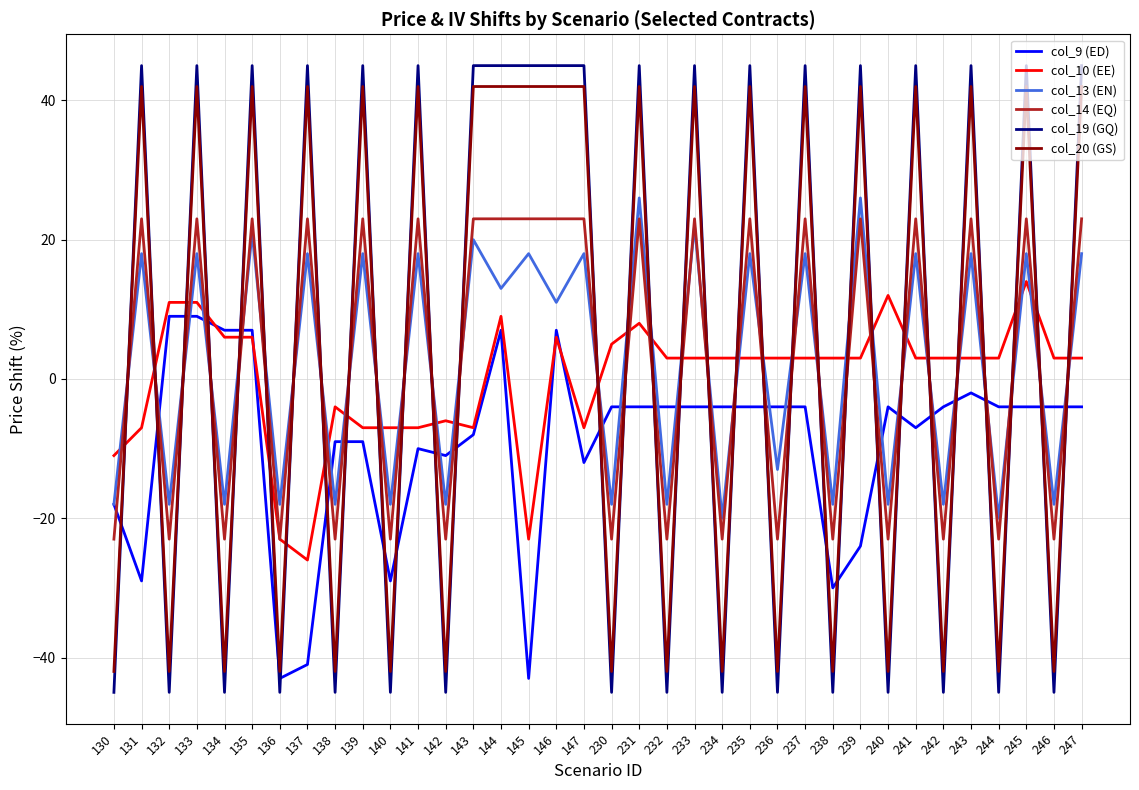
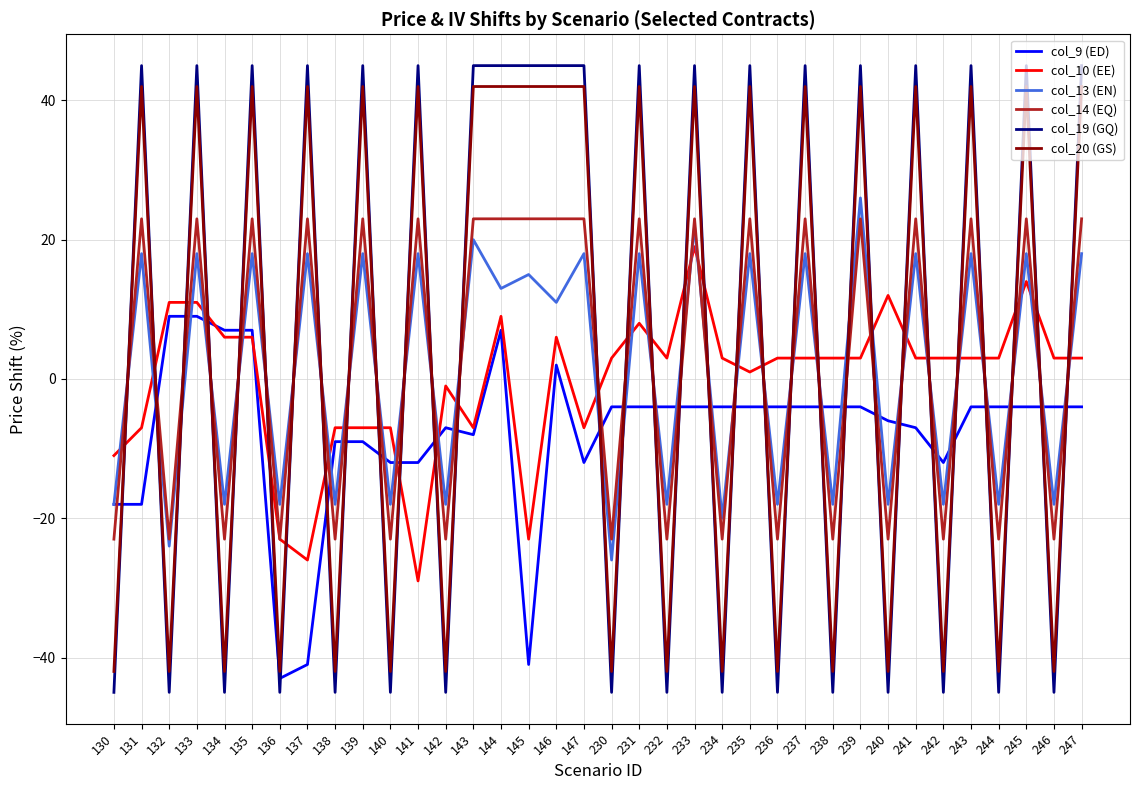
col_9 (ED), 131: -29 -> -18
col_13 (EN), 132: -18 -> -24
col_13 (EN), 135: 21 -> 18
col_10 (EE), 138: -4 -> -7
col_9 (ED), 140: -29 -> -12
col_9 (ED), 141: -10 -> -12
col_10 (EE), 141: -7 -> -29
col_9 (ED), 142: -11 -> -7
col_10 (EE), 142: -6 -> -1
col_9 (ED), 145: -43 -> -41
col_13 (EN), 145: 18 -> 15
col_9 (ED), 146: 7 -> 2
col_10 (EE), 230: 5 -> 3
col_13 (EN), 230: -18 -> -26
col_13 (EN), 231: 26 -> 18
col_10 (EE), 233: 3 -> 19
col_10 (EE), 235: 3 -> 1
col_13 (EN), 236: -13 -> -18
col_9 (ED), 238: -30 -> -4
col_9 (ED), 239: -24 -> -4
col_9 (ED), 240: -4 -> -6
col_9 (ED), 242: -4 -> -12
col_9 (ED), 243: -2 -> -4
col_13 (EN), 244: -20 -> -18
